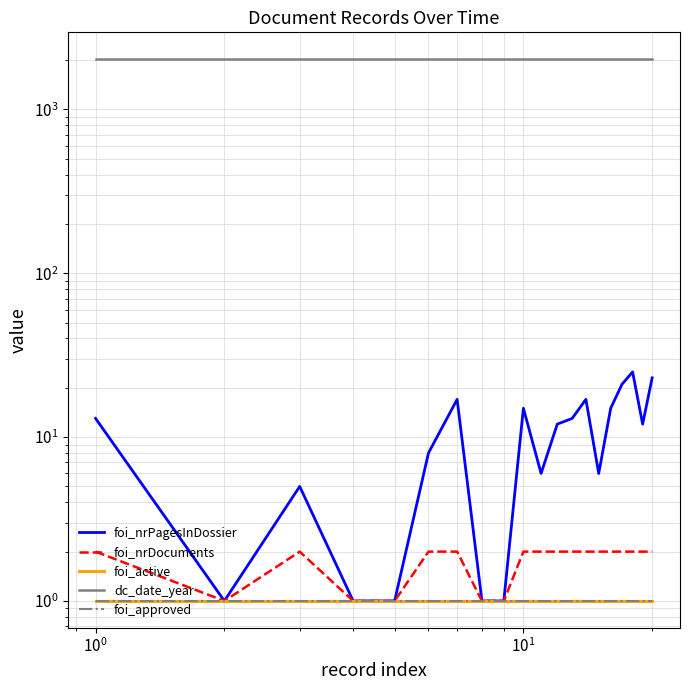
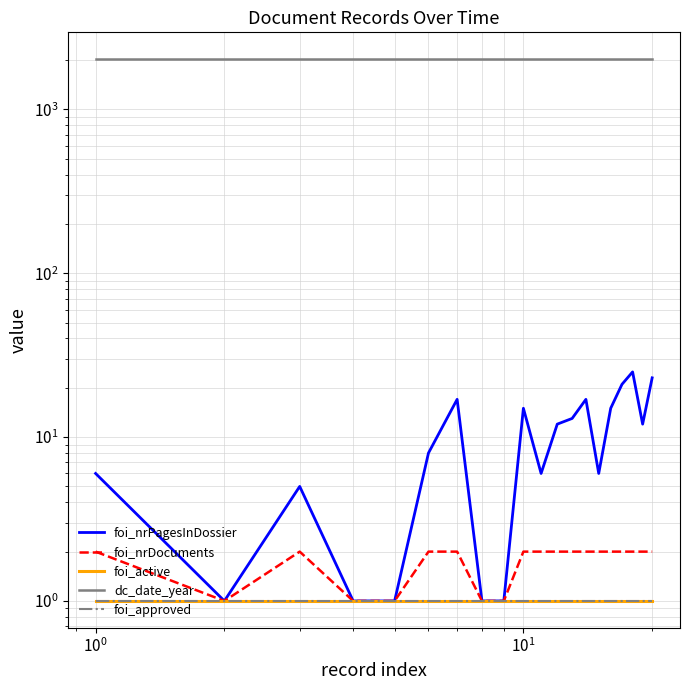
foi_nrPagesInDossier, 10^0: 13 -> 6
